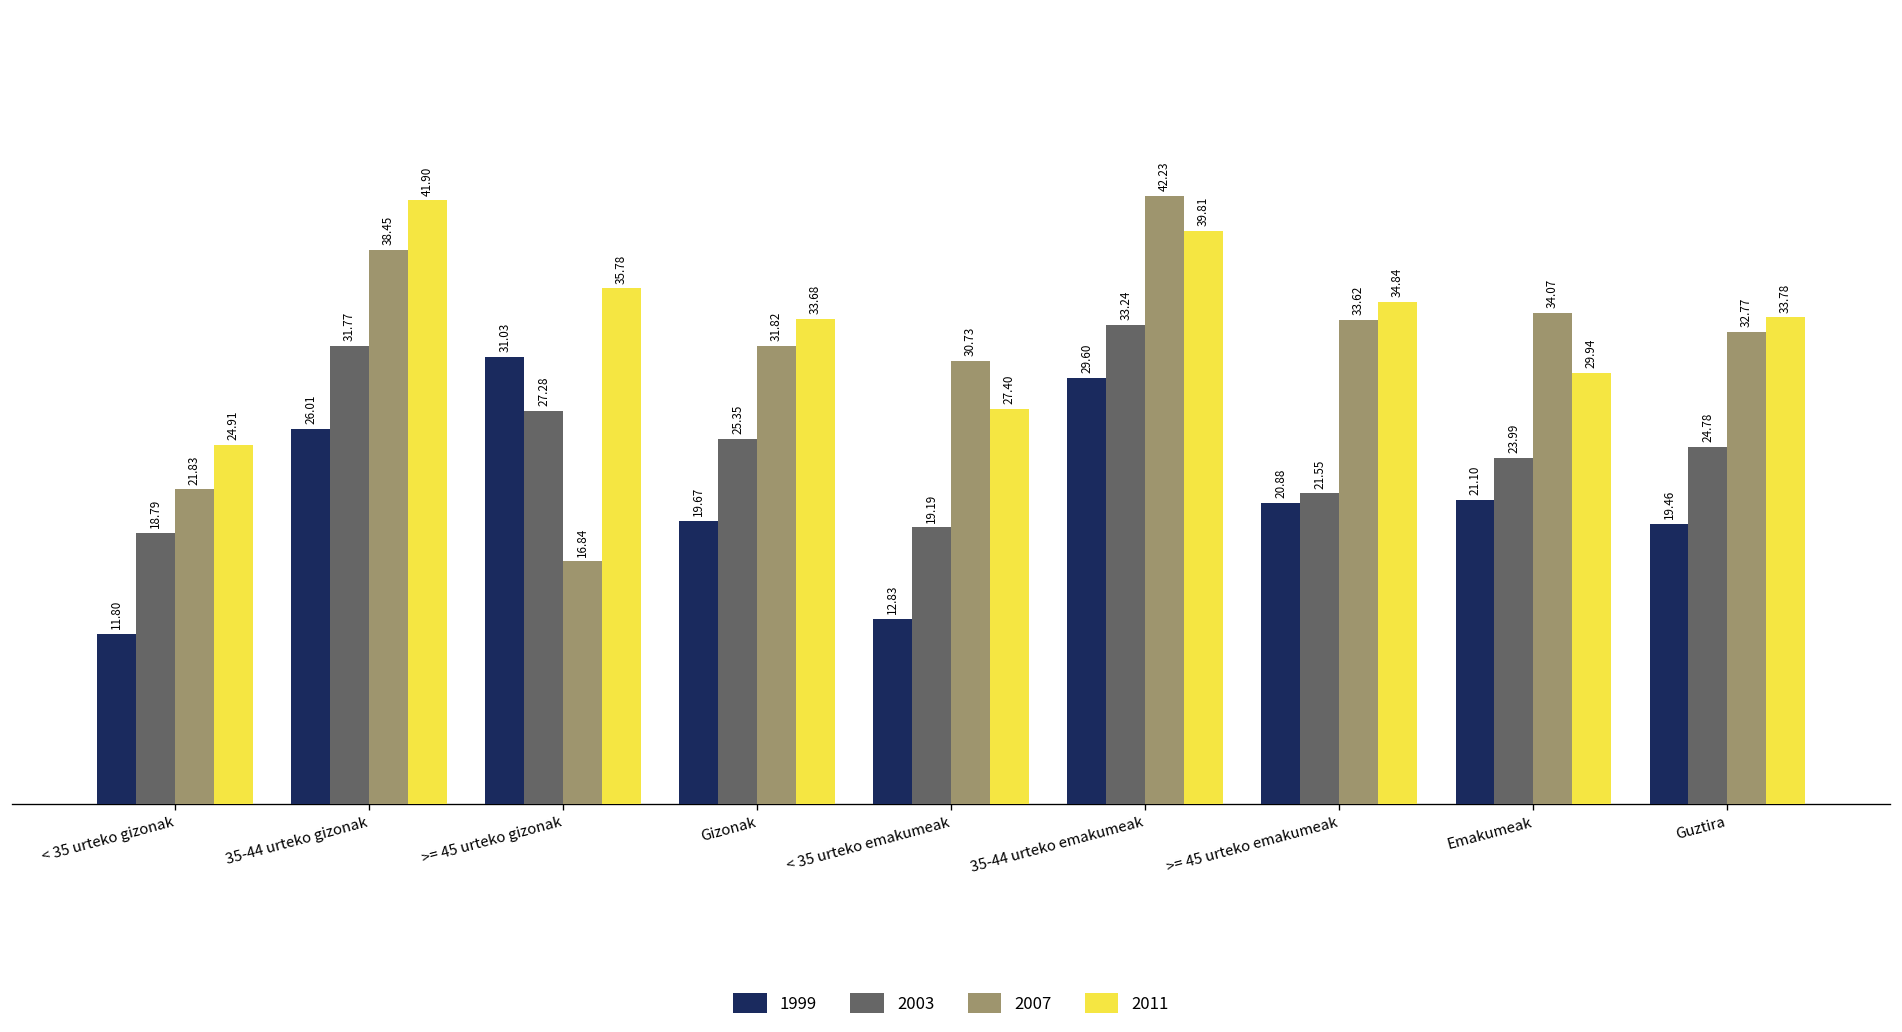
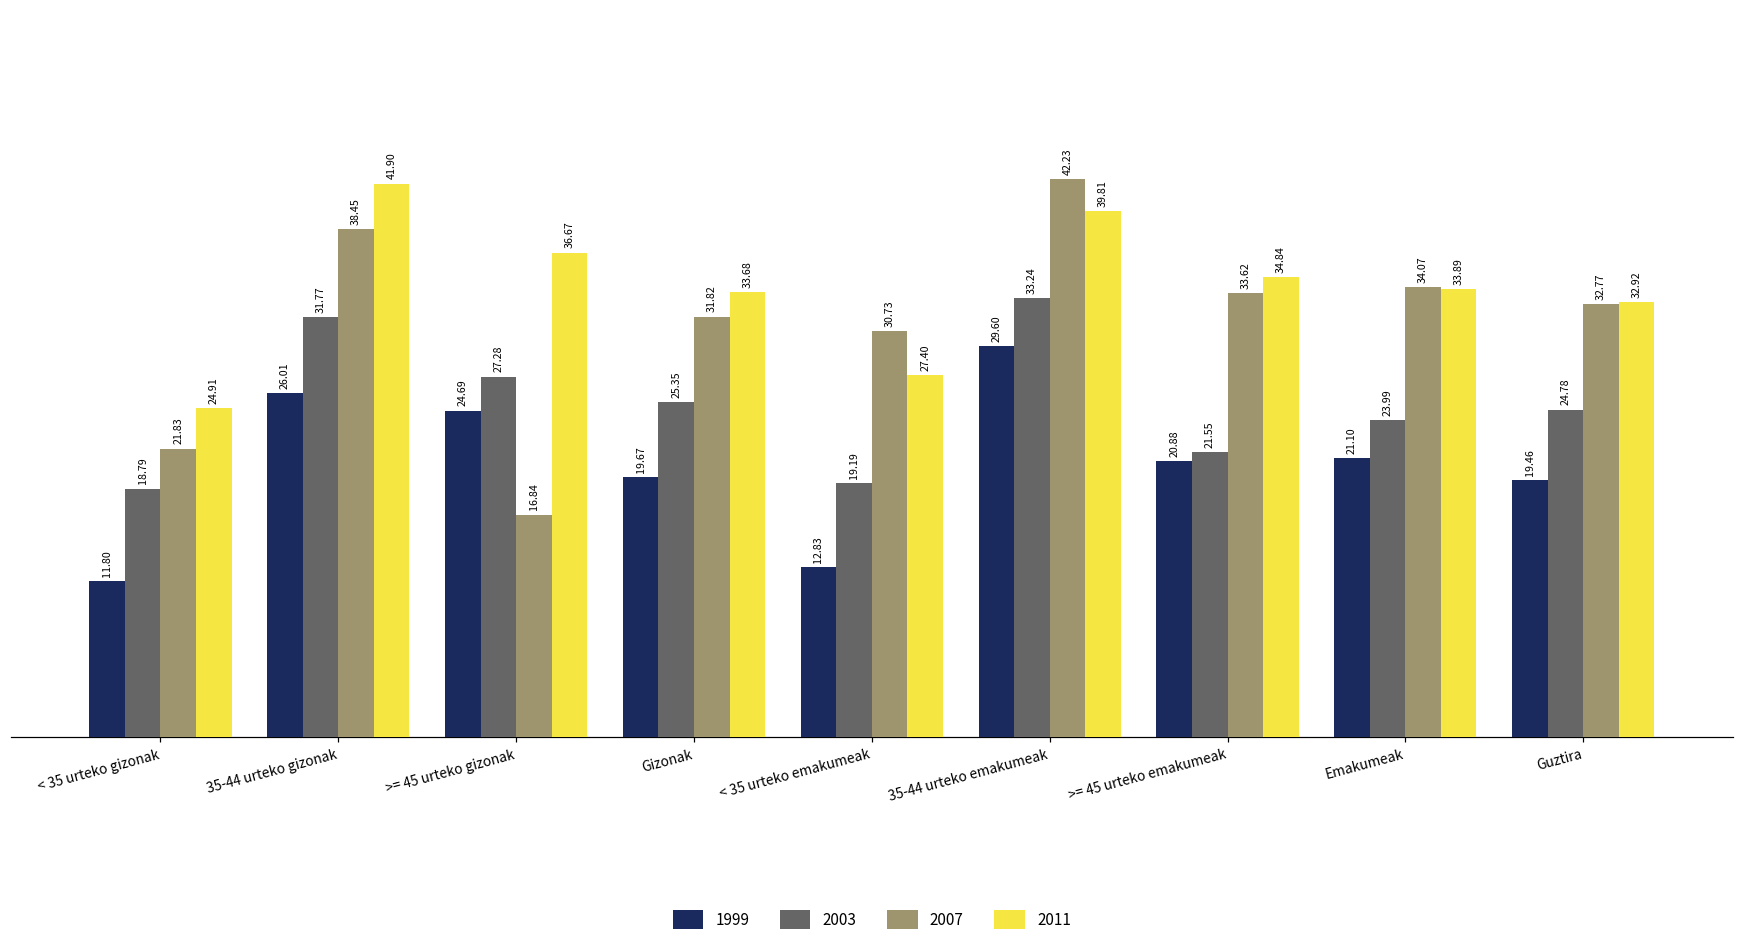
1999, >= 45 urteko gizonak: 31.03 -> 24.69
2011, >= 45 urteko gizonak: 35.78 -> 36.67
2011, Emakumeak: 29.94 -> 33.89
2011, Guztira: 33.78 -> 32.92
